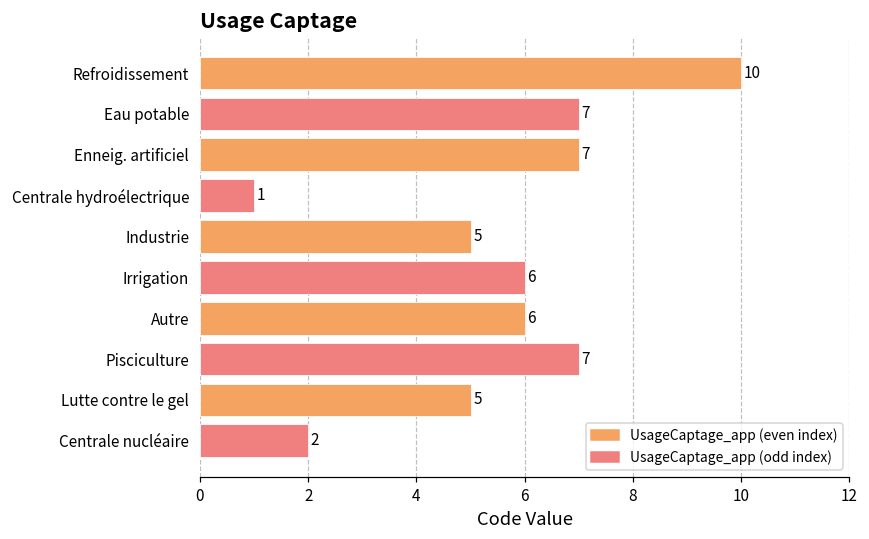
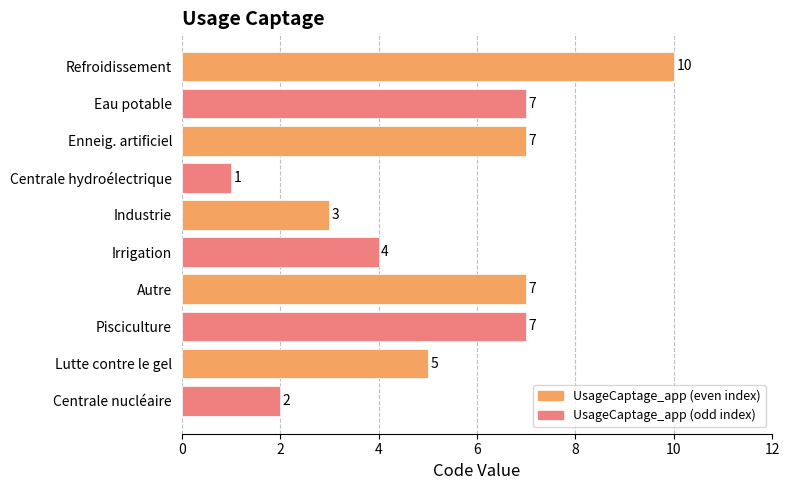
Industrie: 5 -> 3
Irrigation: 6 -> 4
Autre: 6 -> 7
